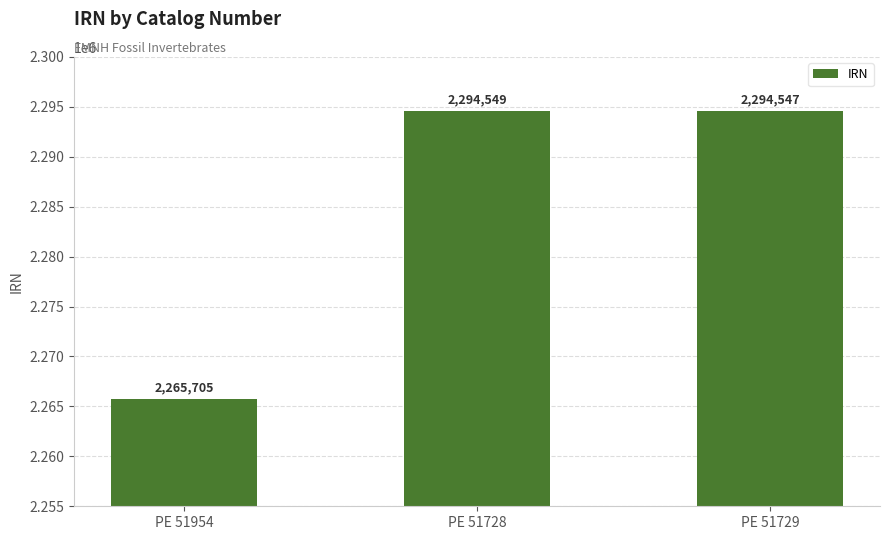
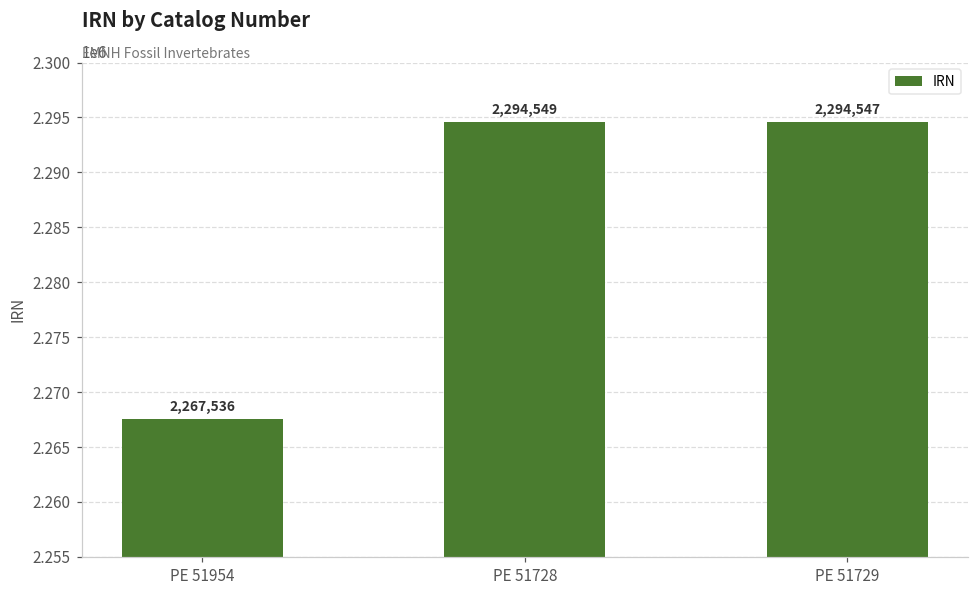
PE 51954: 2,265,705 -> 2,267,536
